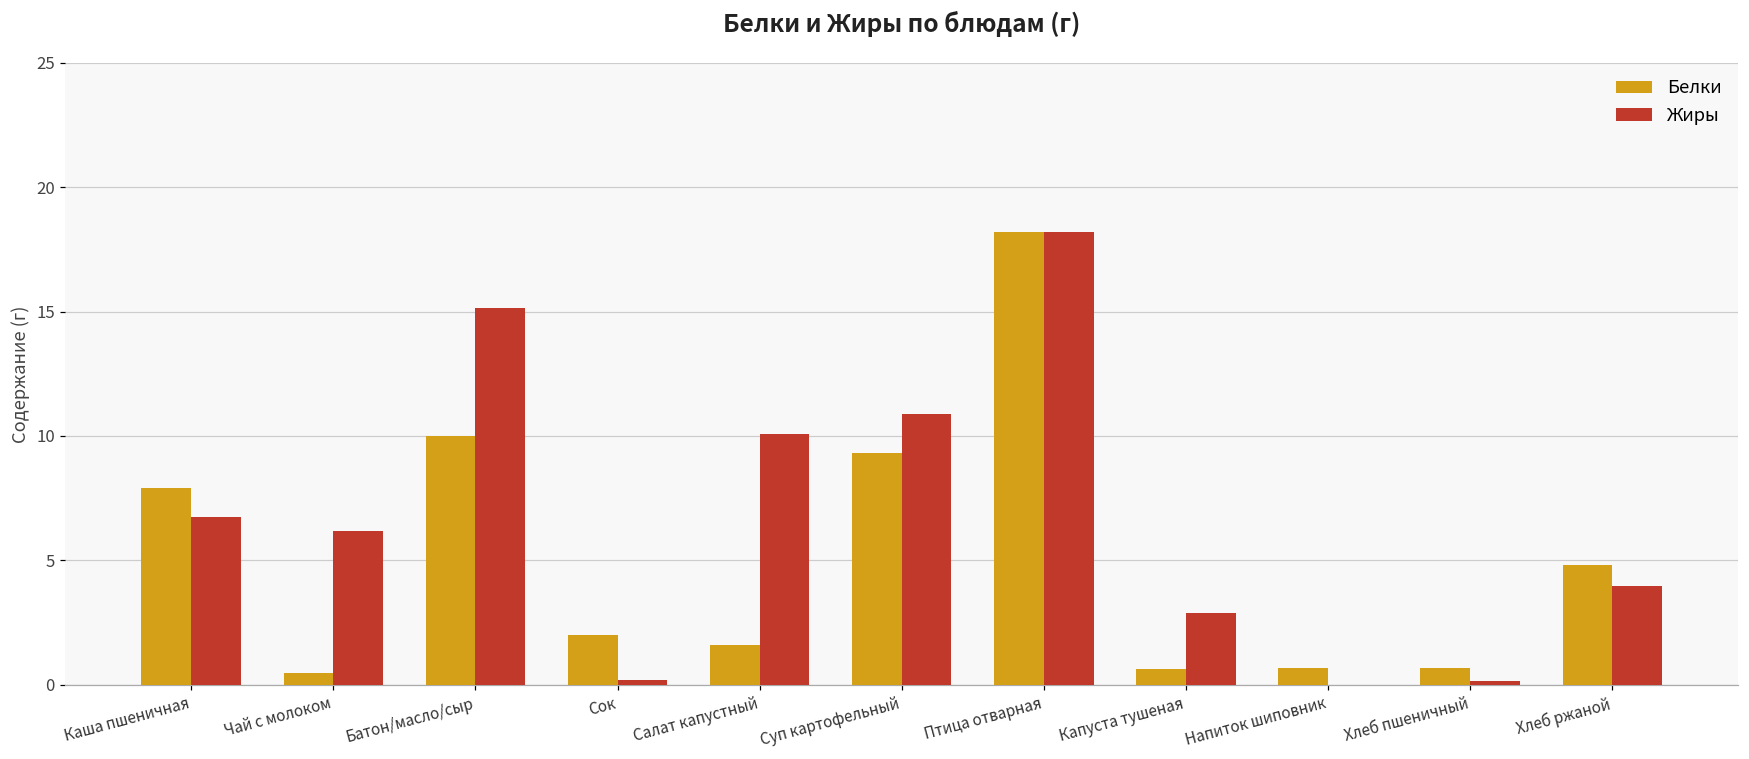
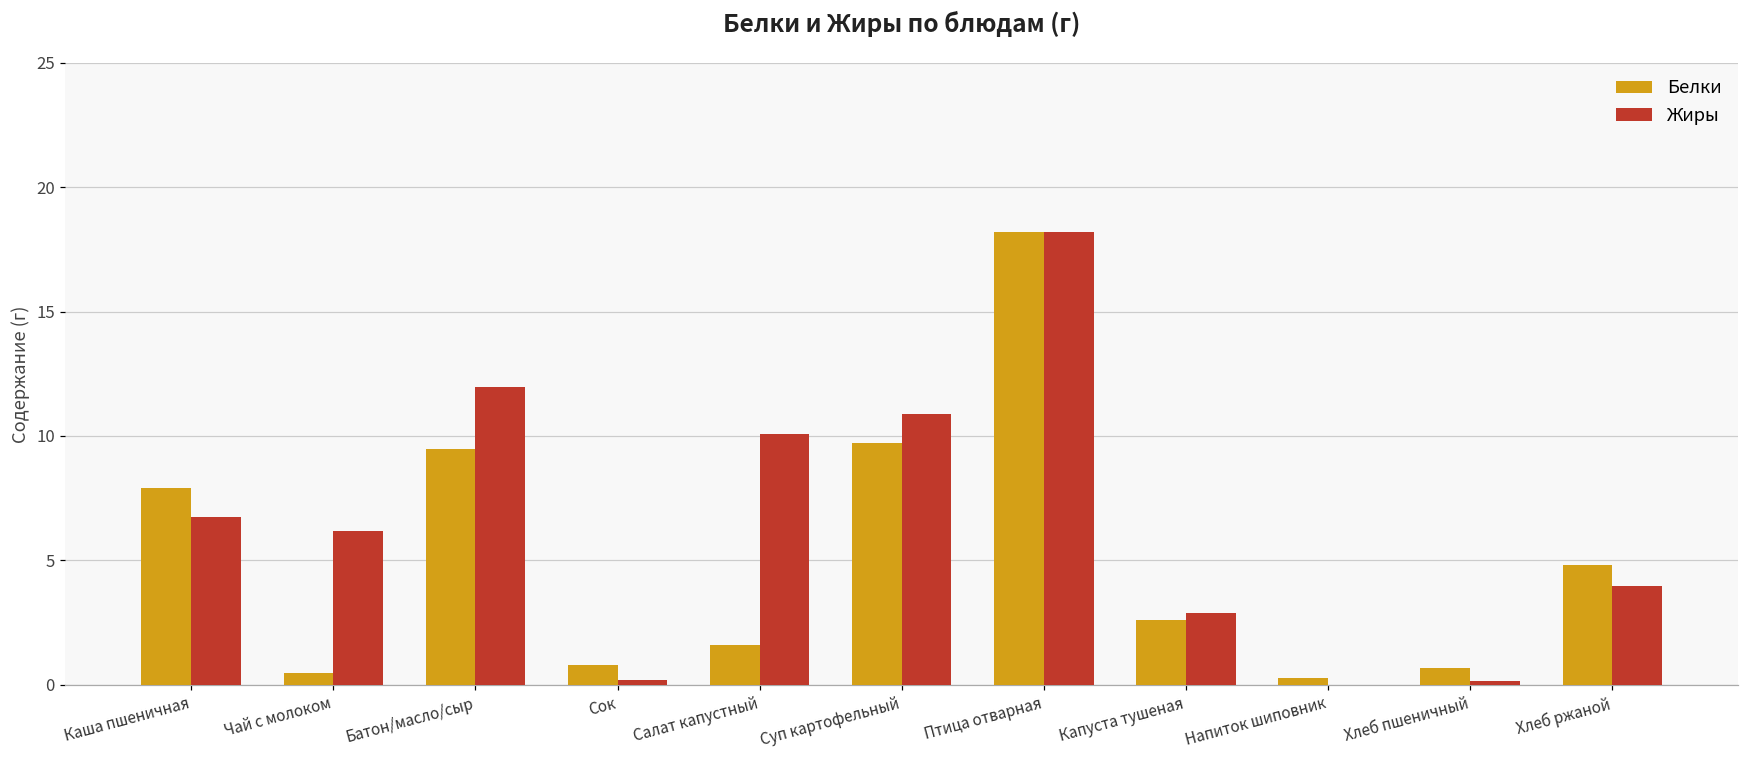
Белки, Батон/масло/сыр: 10.0 -> 9.5
Жиры, Батон/масло/сыр: 15.1 -> 12.0
Белки, Сок: 2.0 -> 0.8
Белки, Суп картофельный: 9.3 -> 9.7
Белки, Капуста тушеная: 0.7 -> 2.6
Белки, Напиток шиповник: 0.7 -> 0.3
